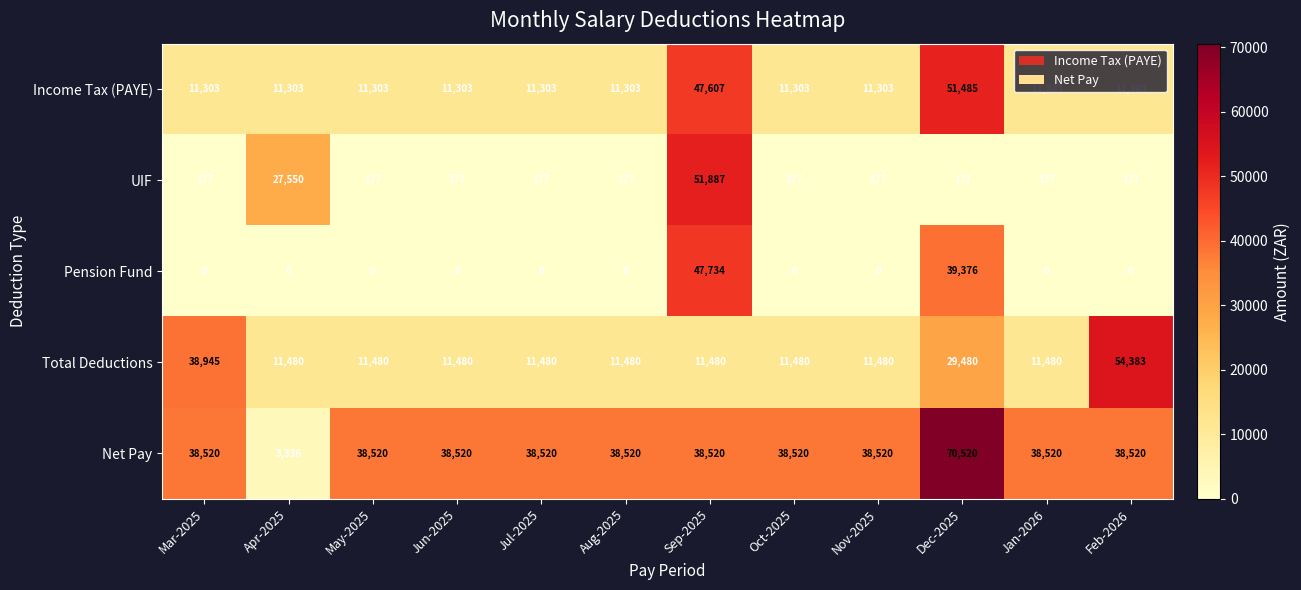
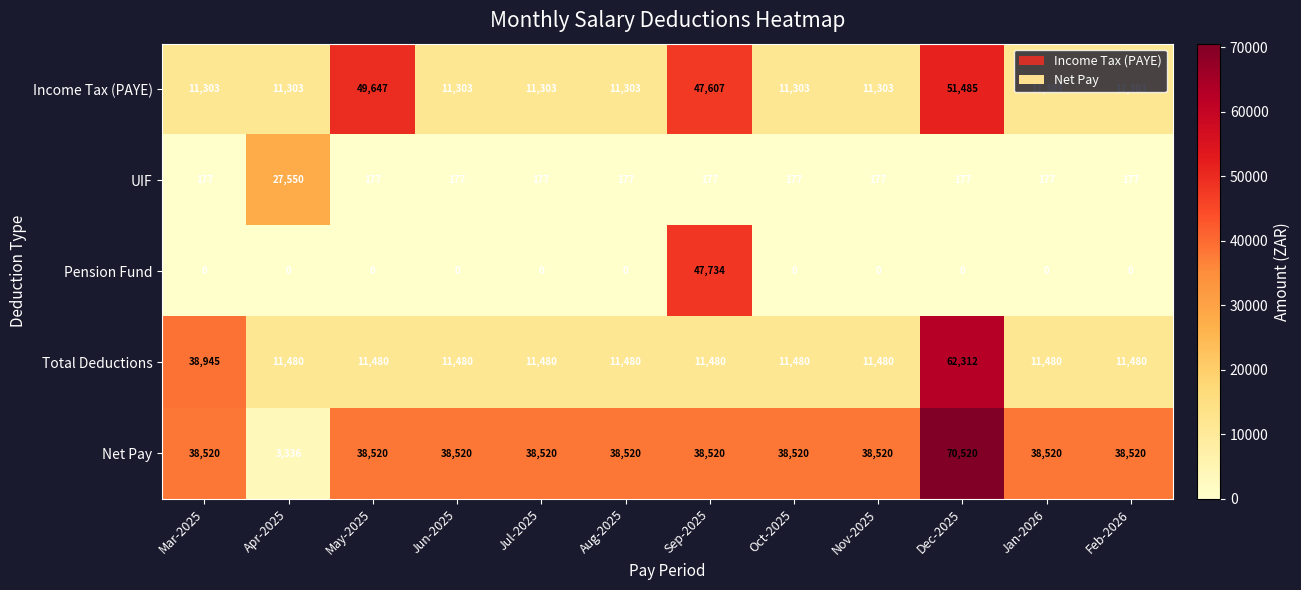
Income Tax (PAYE), May-2025: 11,303 -> 49,647
UIF, Sep-2025: 51,887 -> 177
Pension Fund, Dec-2025: 39,376 -> 0
Total Deductions, Dec-2025: 29,480 -> 62,312
Total Deductions, Feb-2026: 54,383 -> 11,480
